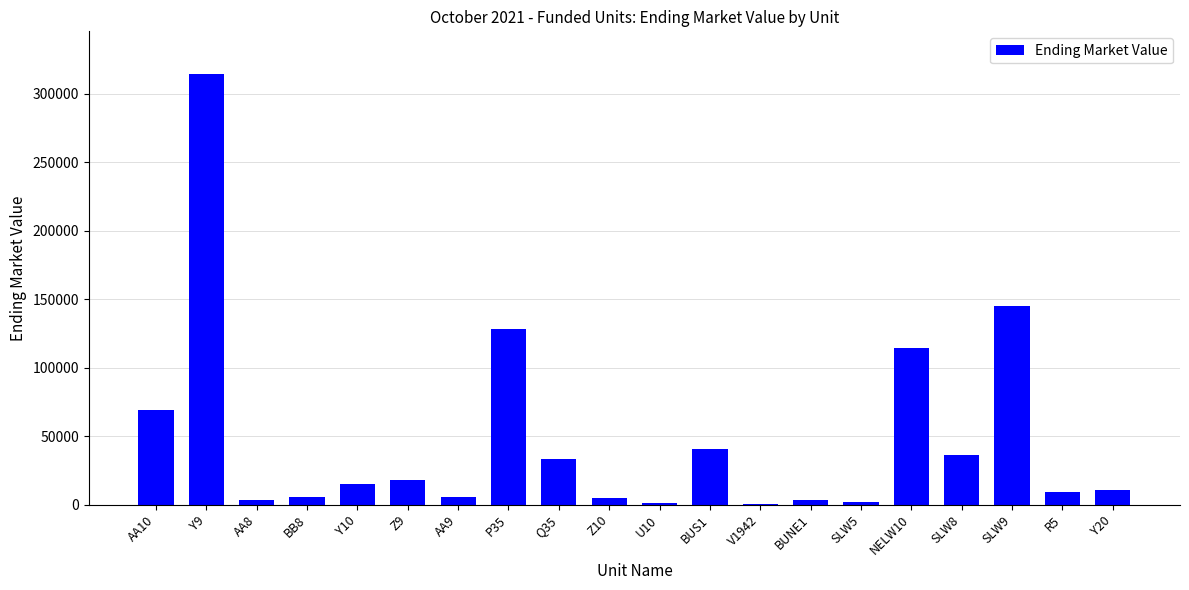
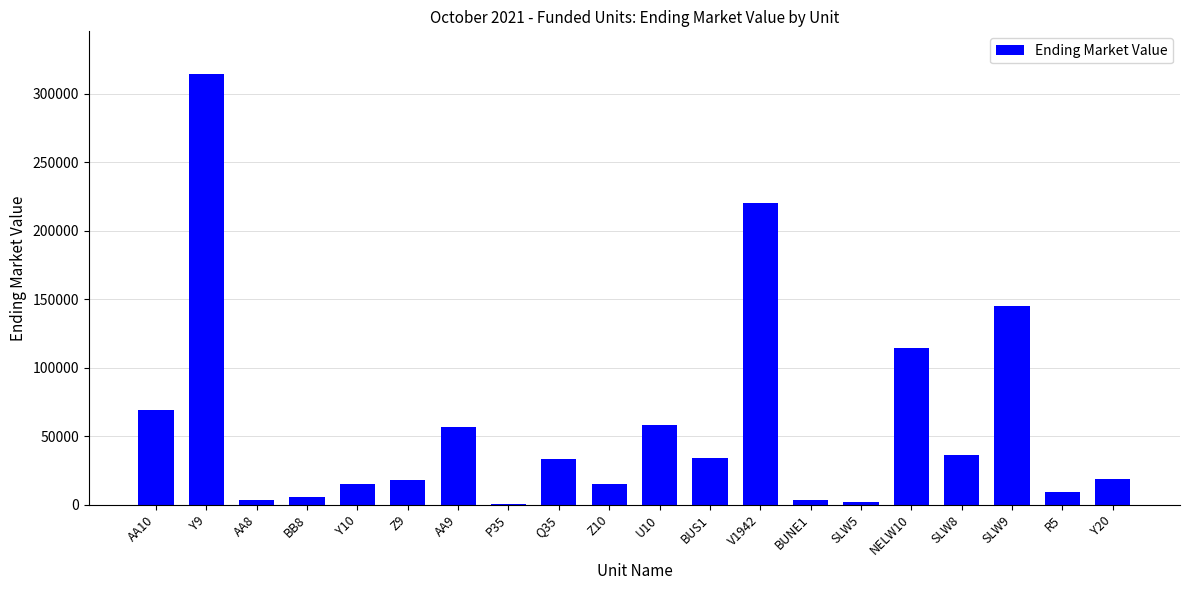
AA9: 5000 -> 56000
P35: 128000 -> 0
Z10: 4000 -> 15000
U10: 1000 -> 58000
BUS1: 41000 -> 34000
V1942: 0 -> 220000
Y20: 11000 -> 19000
